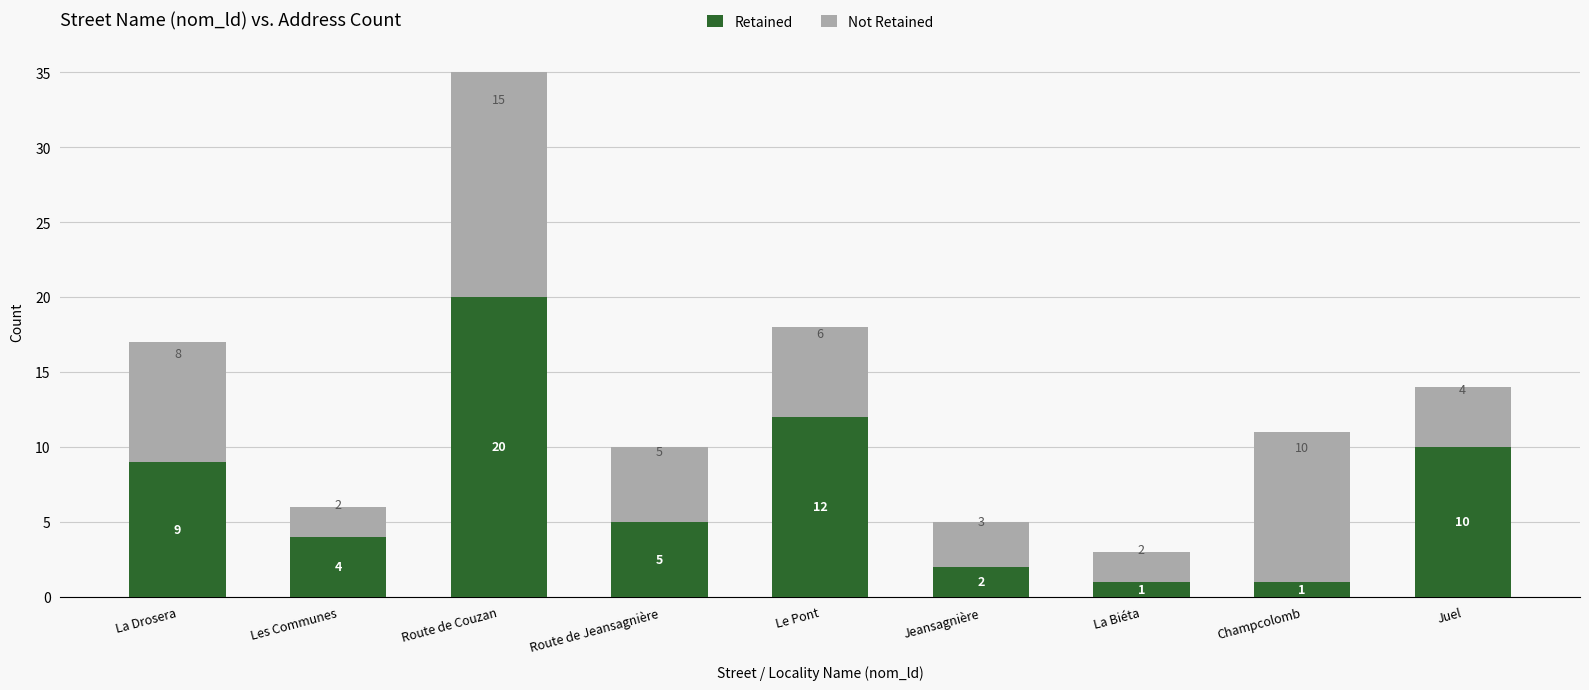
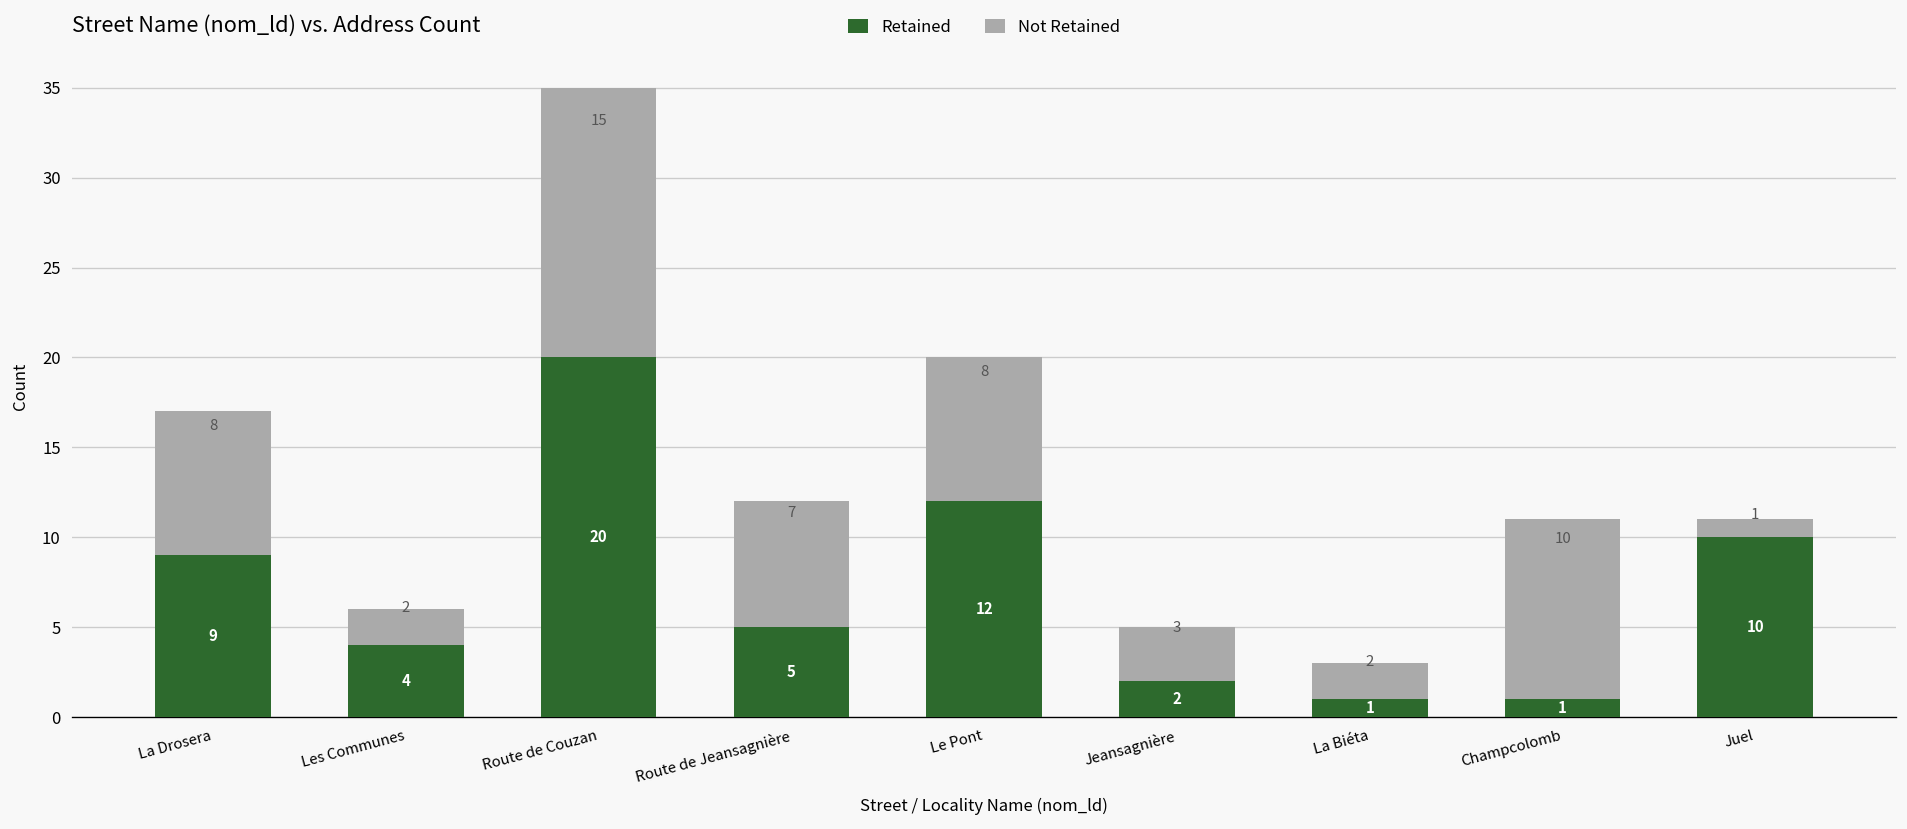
Not Retained, Route de Jeansagnière: 5 -> 7
Not Retained, Le Pont: 6 -> 8
Not Retained, Juel: 4 -> 1
